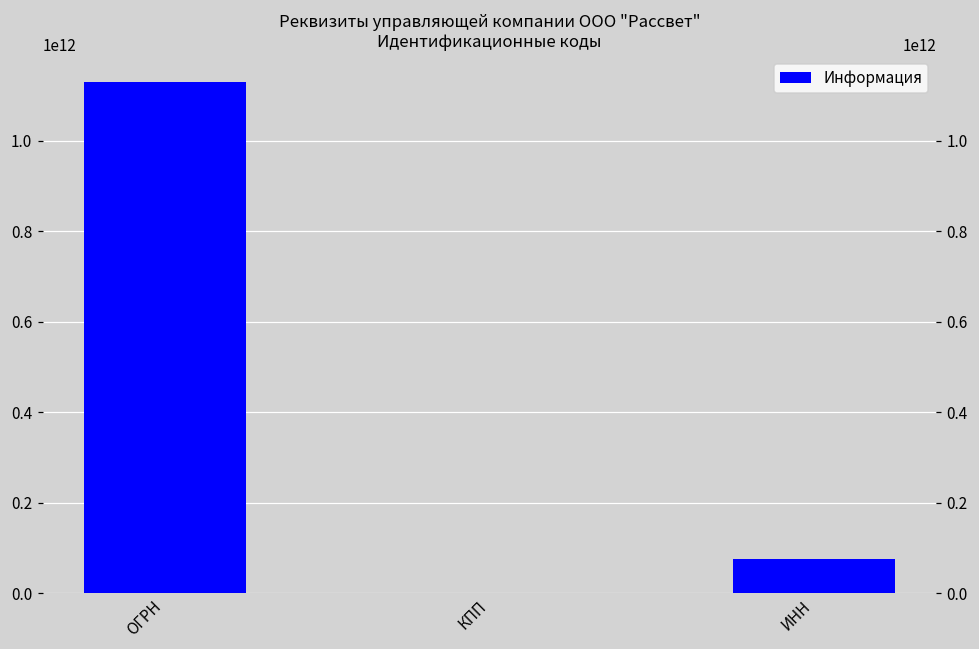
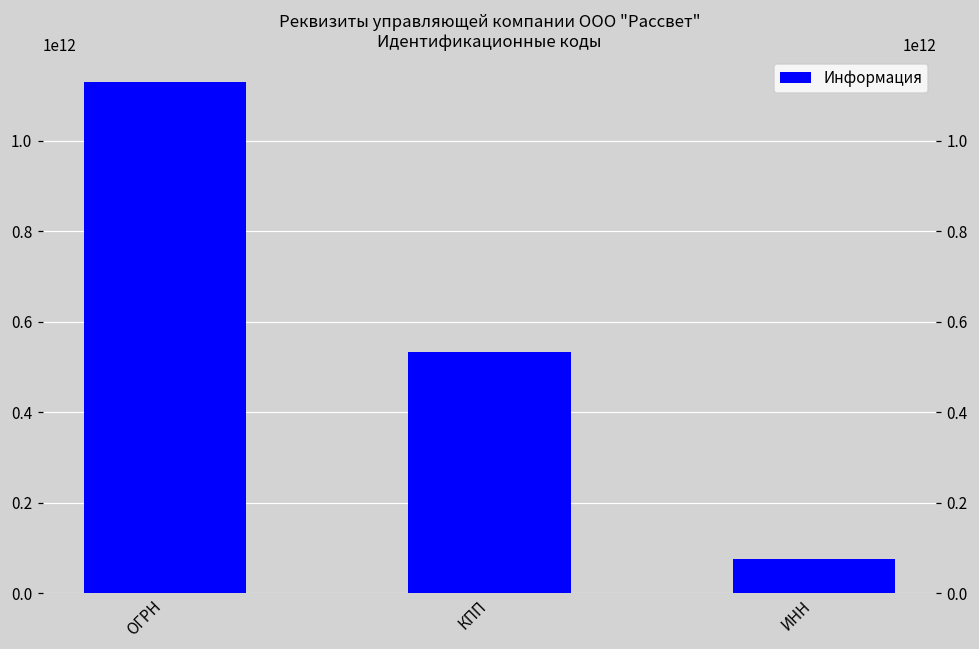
КПП: 0 -> 530000000000
